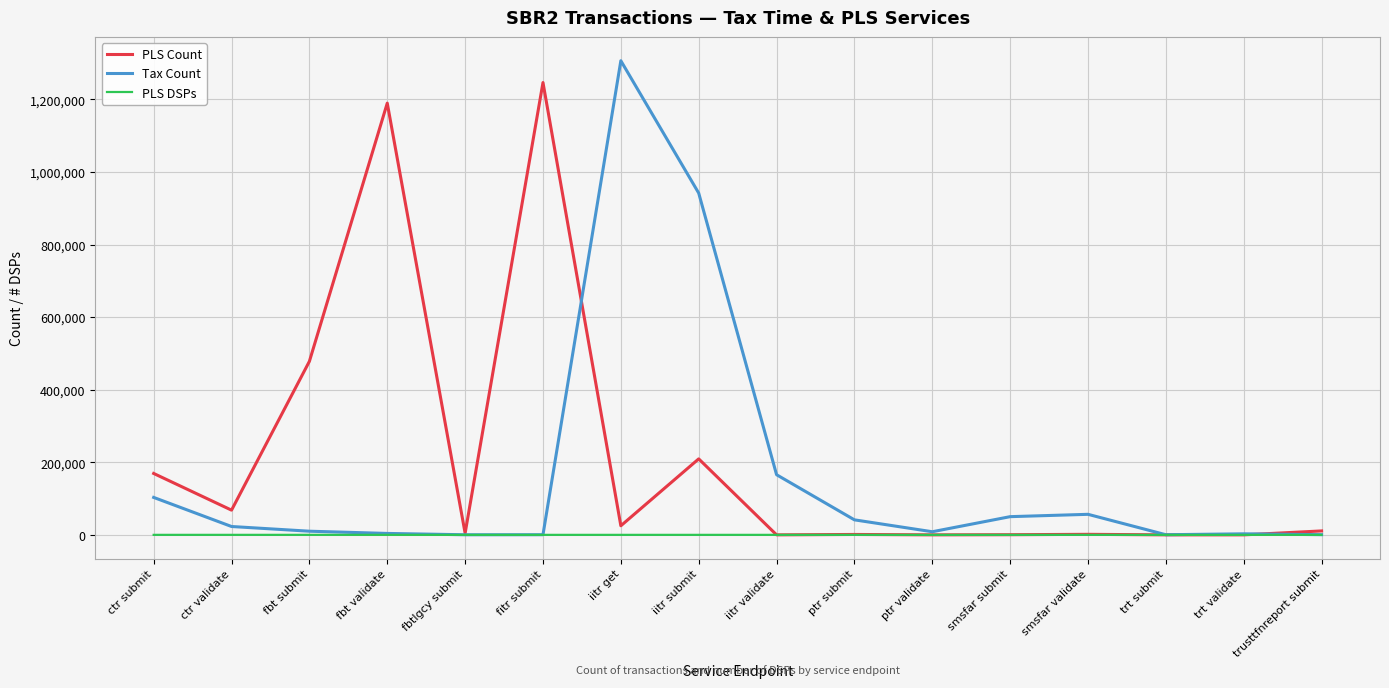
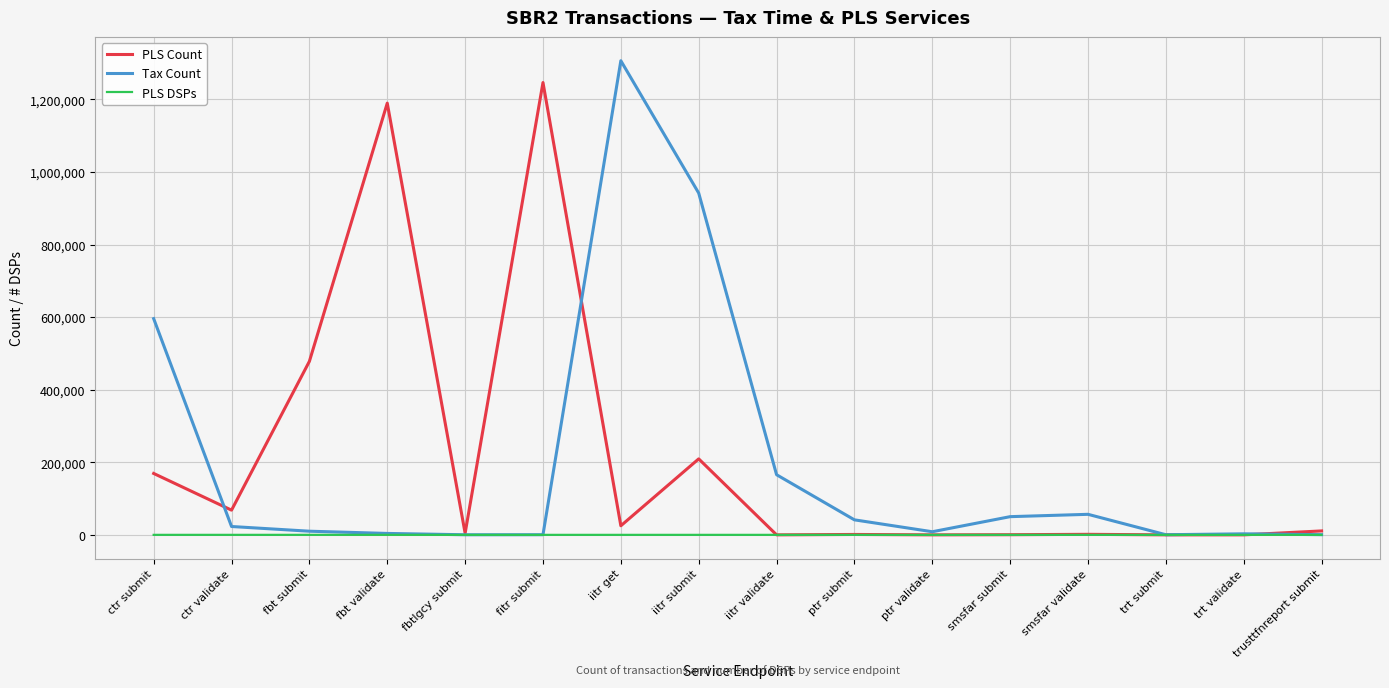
Tax Count, ctr submit: 100,000 -> 600,000
